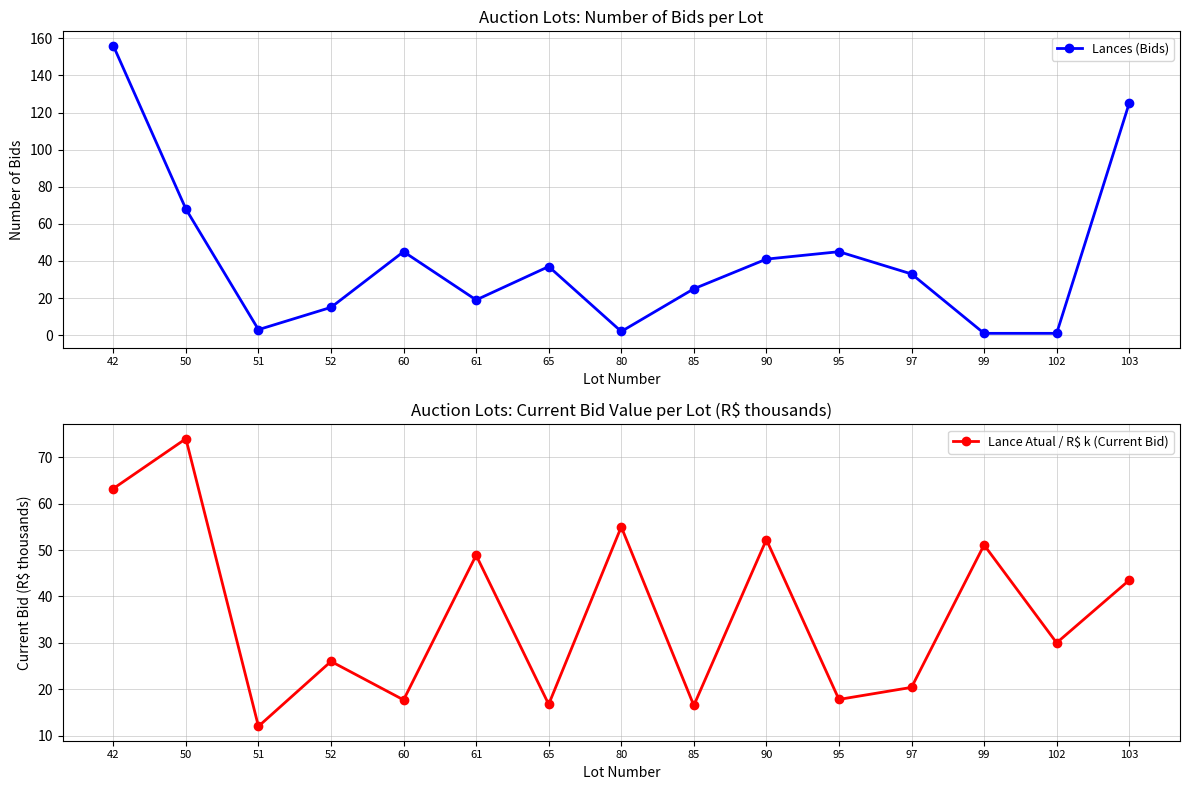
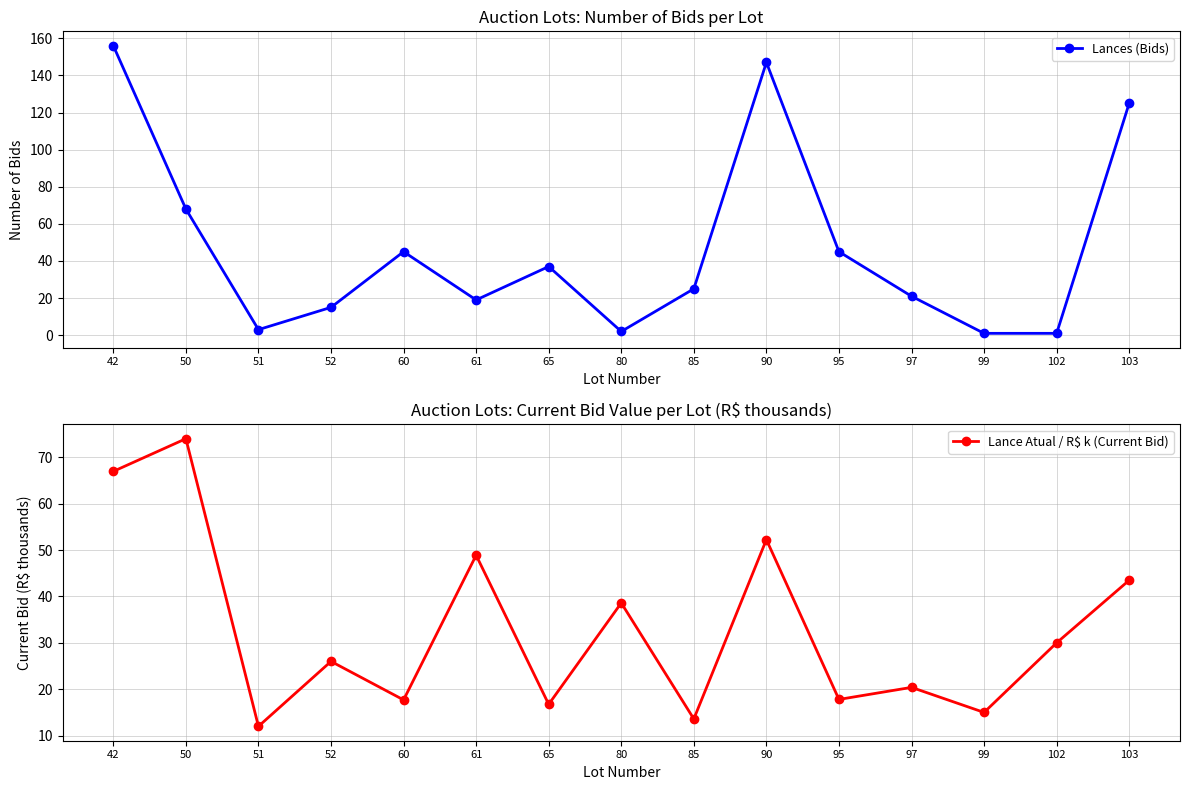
Auction Lots: Number of Bids per Lot, 90: 41 -> 147
Auction Lots: Number of Bids per Lot, 97: 33 -> 21
Auction Lots: Current Bid Value per Lot (R$ thousands), 42: 63 -> 67
Auction Lots: Current Bid Value per Lot (R$ thousands), 80: 55 -> 39
Auction Lots: Current Bid Value per Lot (R$ thousands), 85: 17 -> 14
Auction Lots: Current Bid Value per Lot (R$ thousands), 99: 51 -> 15
